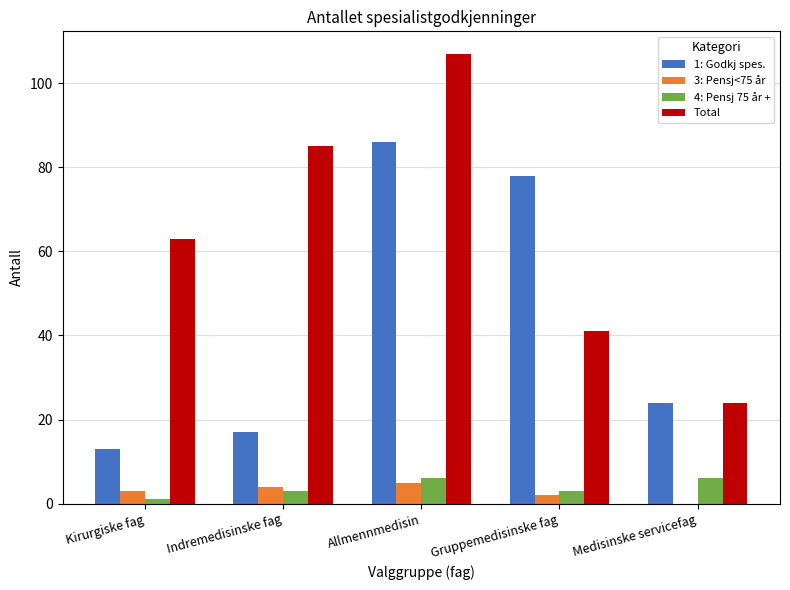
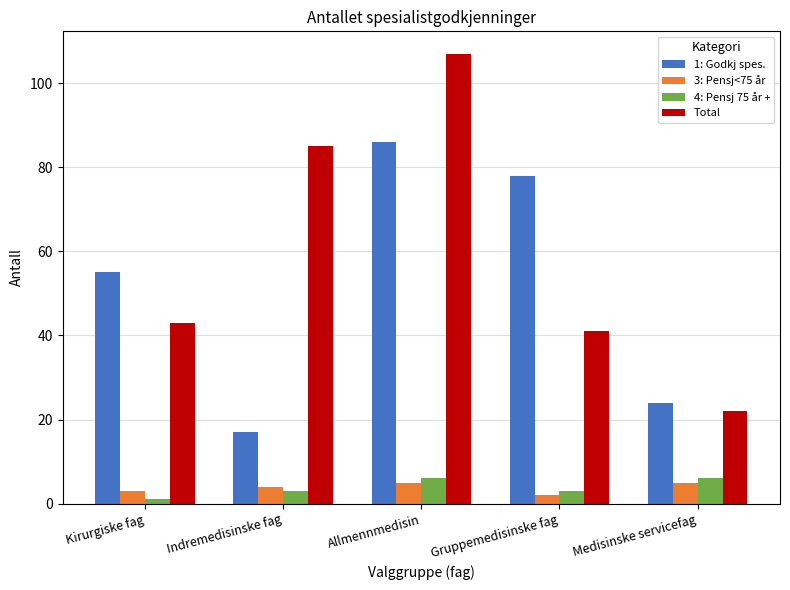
1: Godkj spes., Kirurgiske fag: 13 -> 55
Total, Kirurgiske fag: 63 -> 43
3: Pensj<75 år, Medisinske servicefag: 0 -> 5
Total, Medisinske servicefag: 24 -> 22
